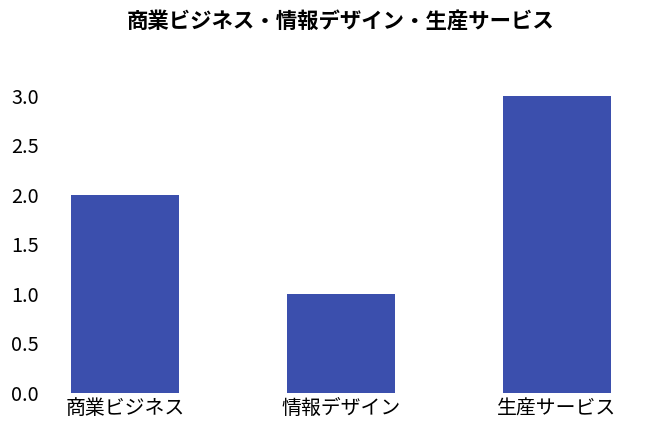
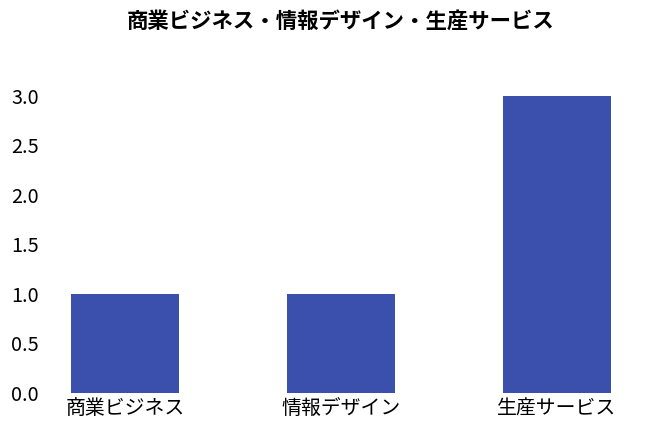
商業ビジネス: 2 -> 1
